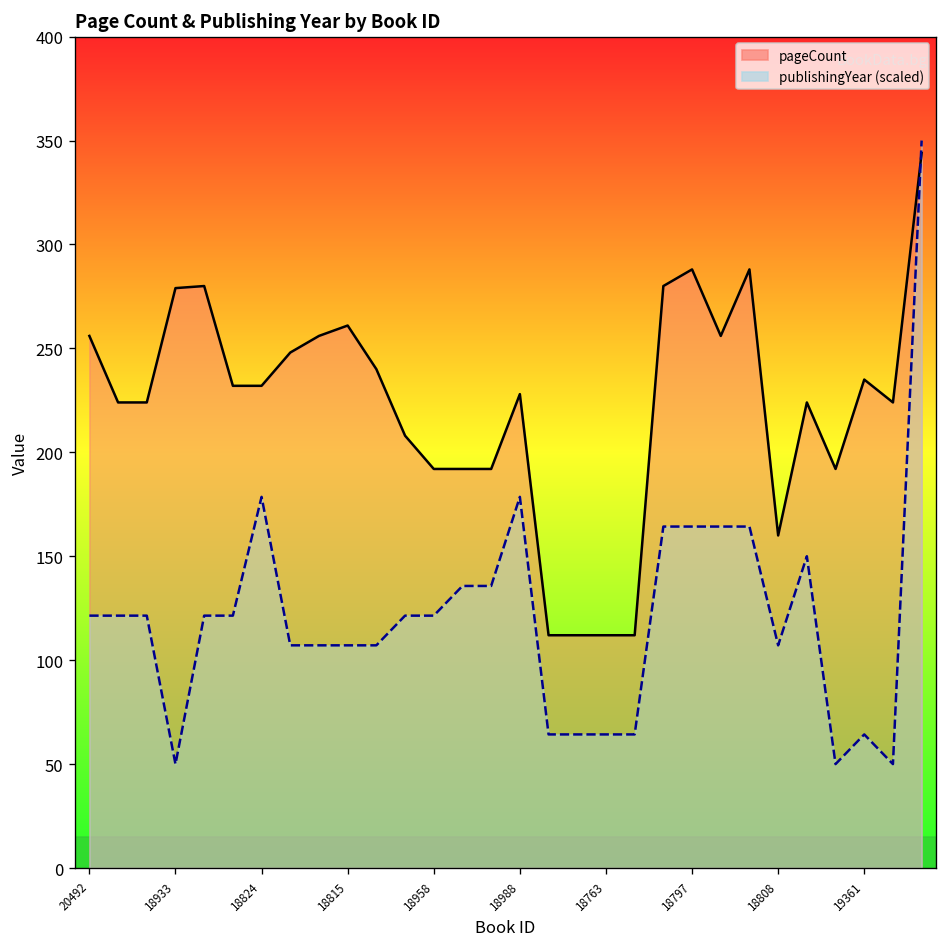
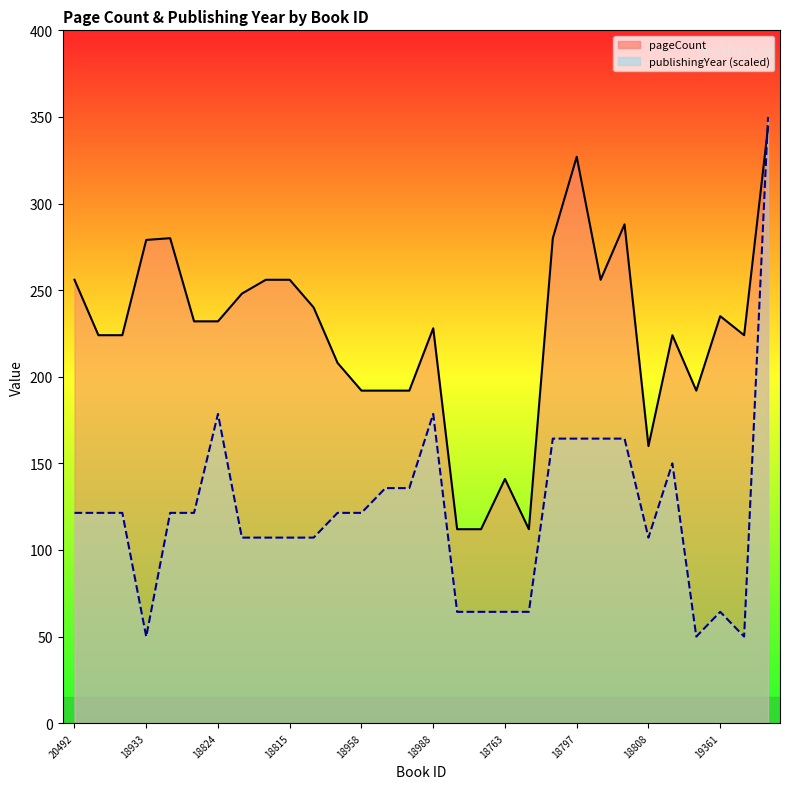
pageCount, 18815: 261 -> 256
pageCount, 18763: 112 -> 141
pageCount, 18797: 288 -> 327
